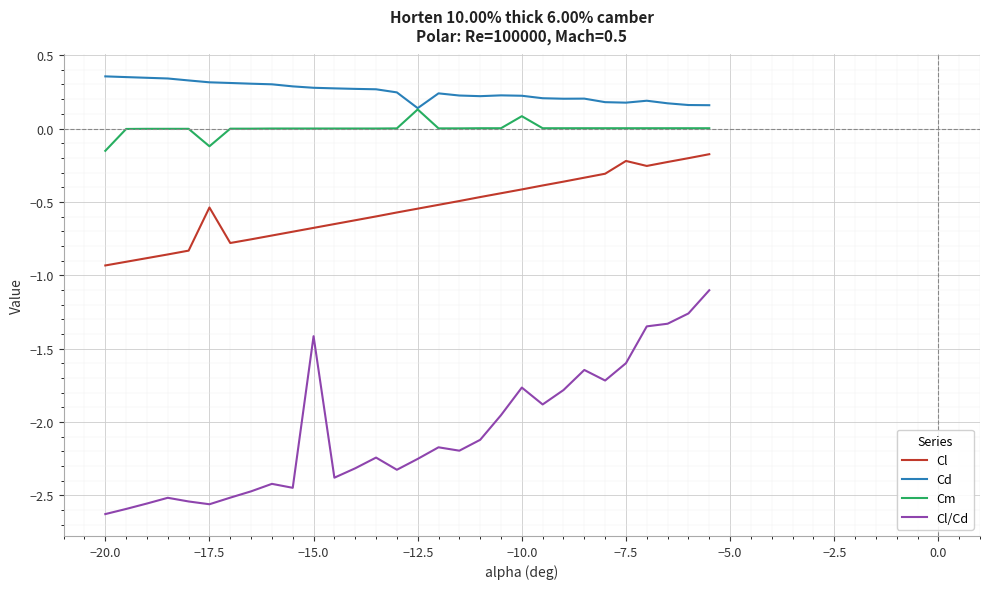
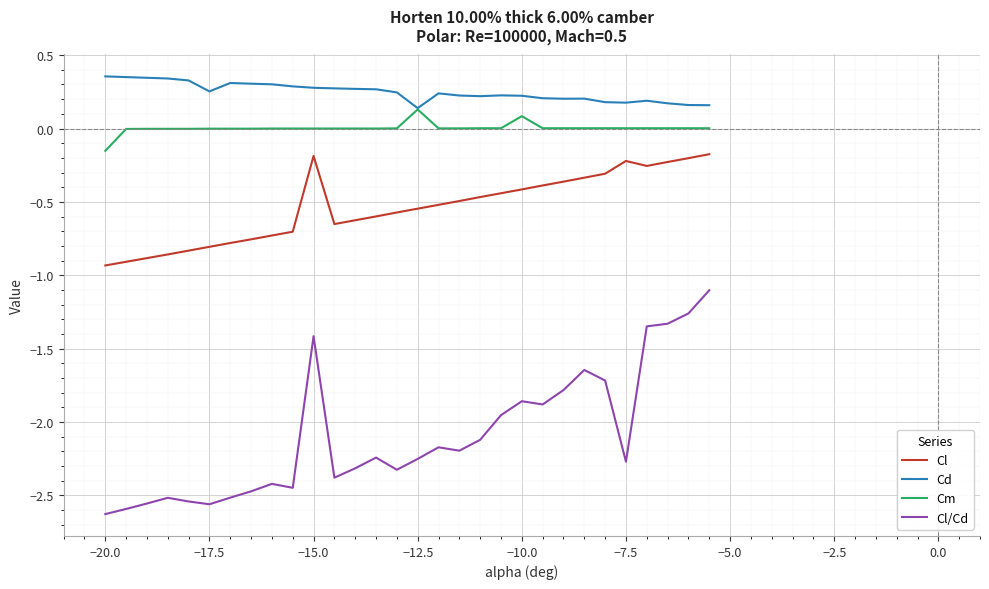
Cl, −17.5: -0.54 -> -0.81
Cd, −17.5: 0.31 -> 0.25
Cm, −17.5: -0.12 -> 0.00
Cl, −15.0: -0.68 -> -0.19
Cl/Cd, −10.0: -1.77 -> -1.86
Cl/Cd, −7.5: -1.60 -> -2.27
